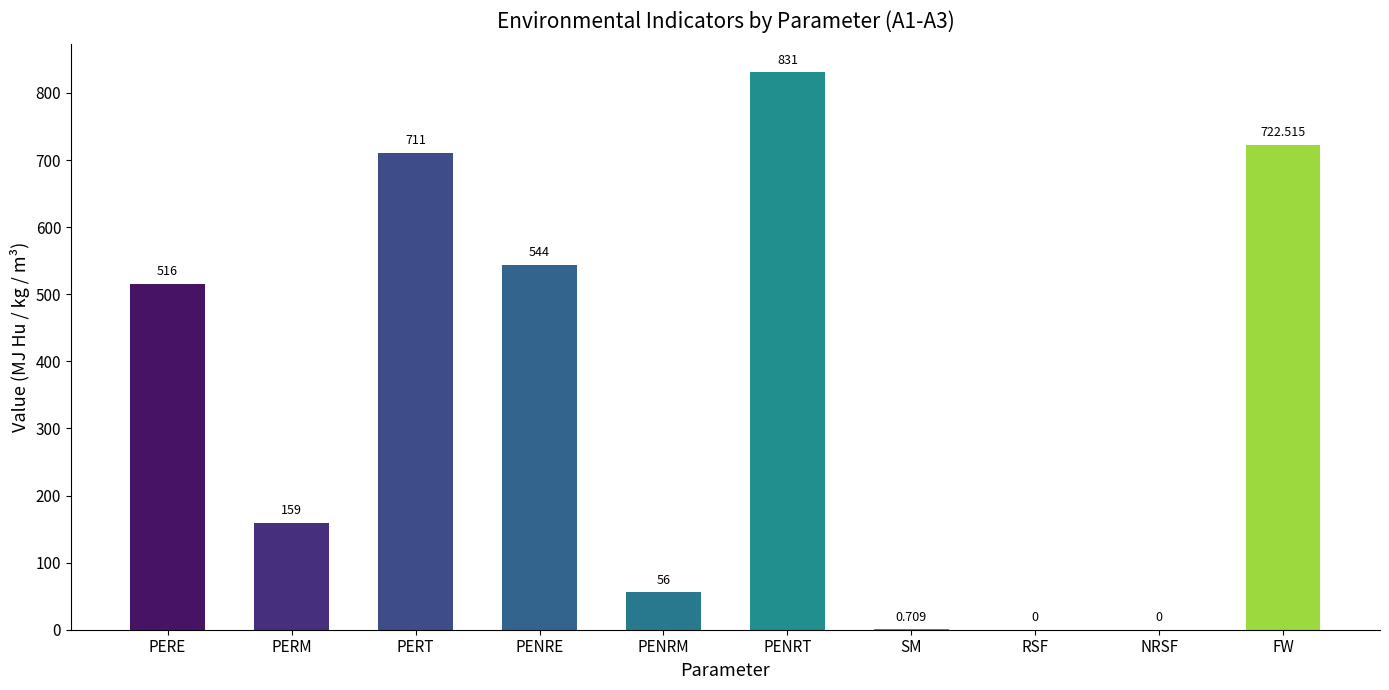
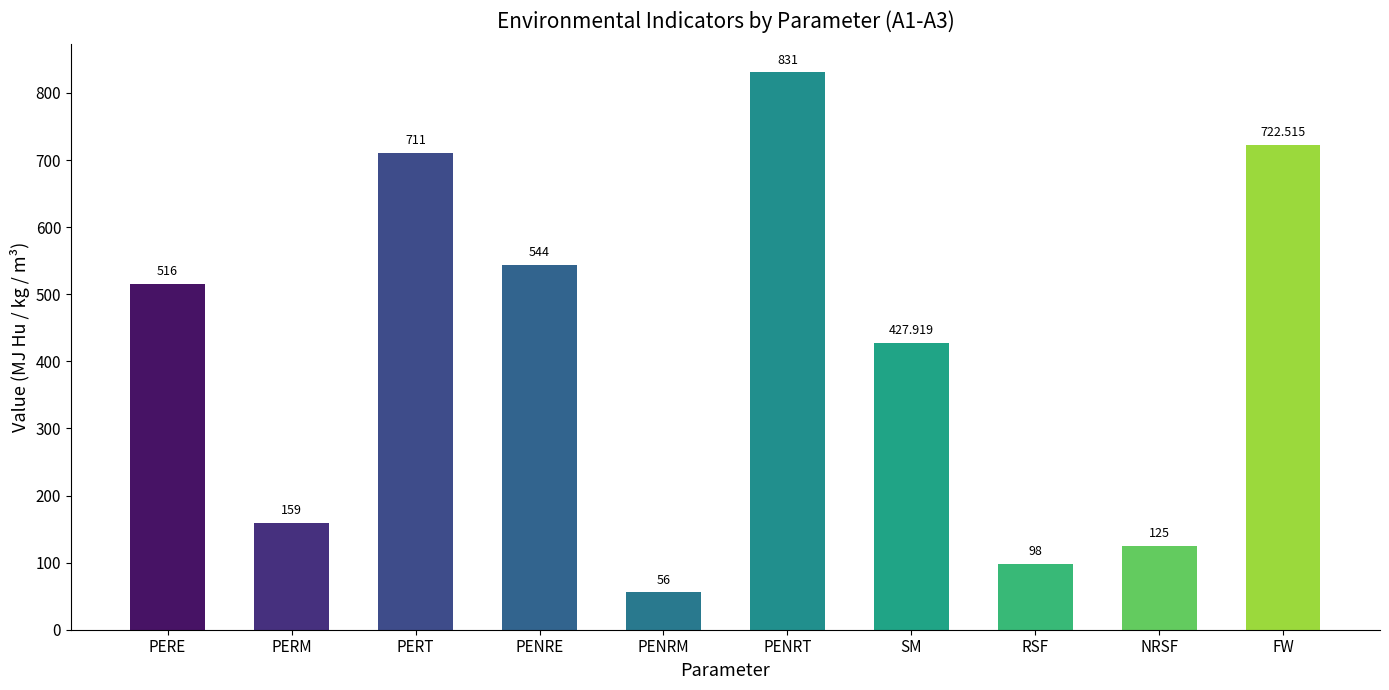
SM: 0.709 -> 427.919
RSF: 0 -> 98
NRSF: 0 -> 125
